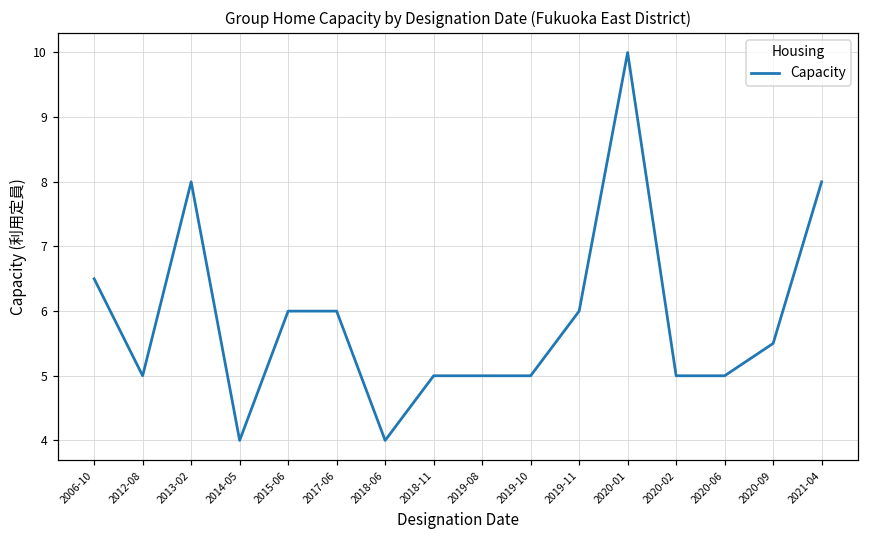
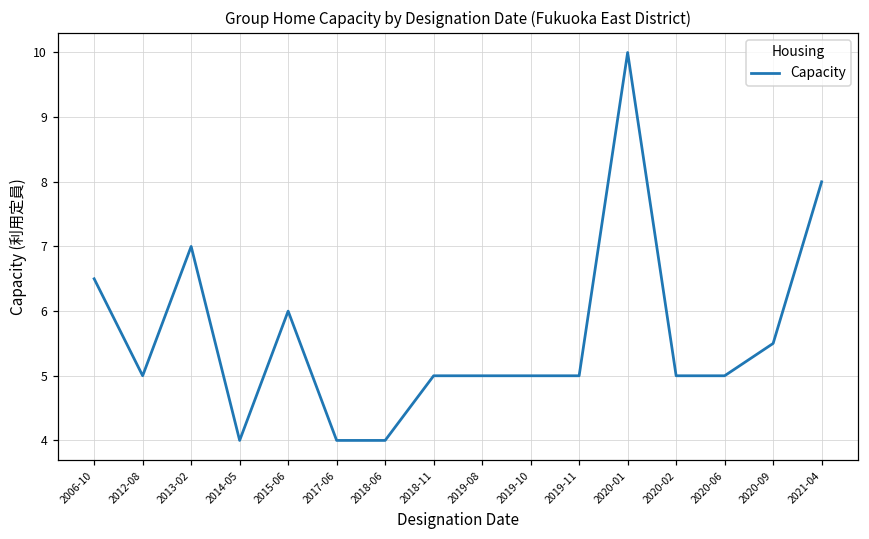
2013-02: 8 -> 7
2017-06: 6 -> 4
2019-11: 6 -> 5
